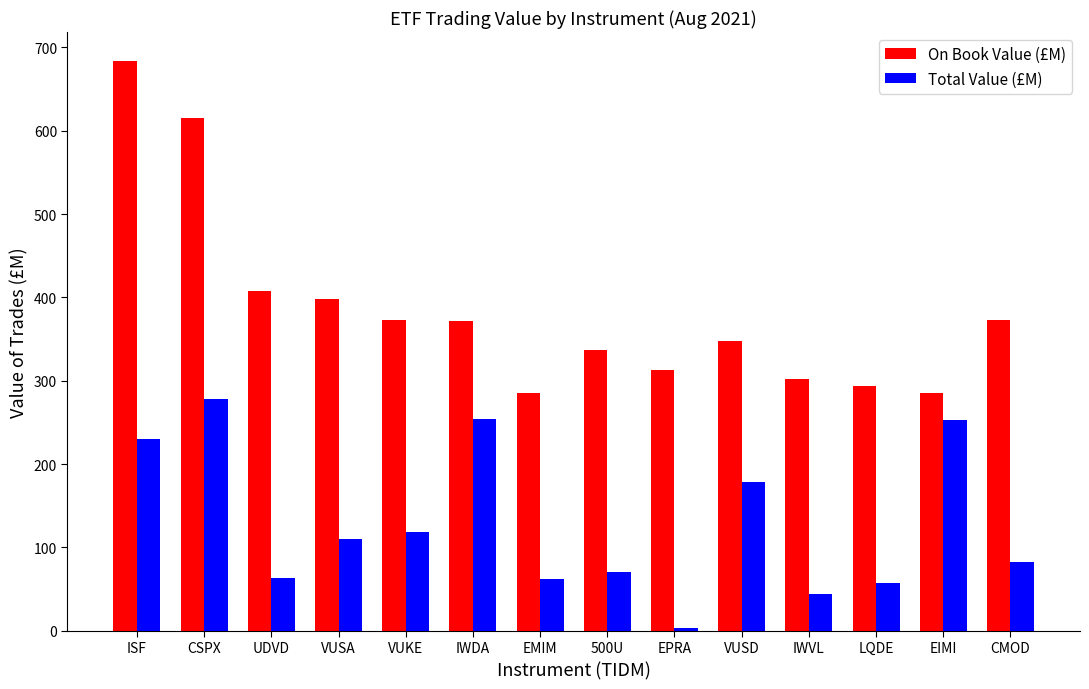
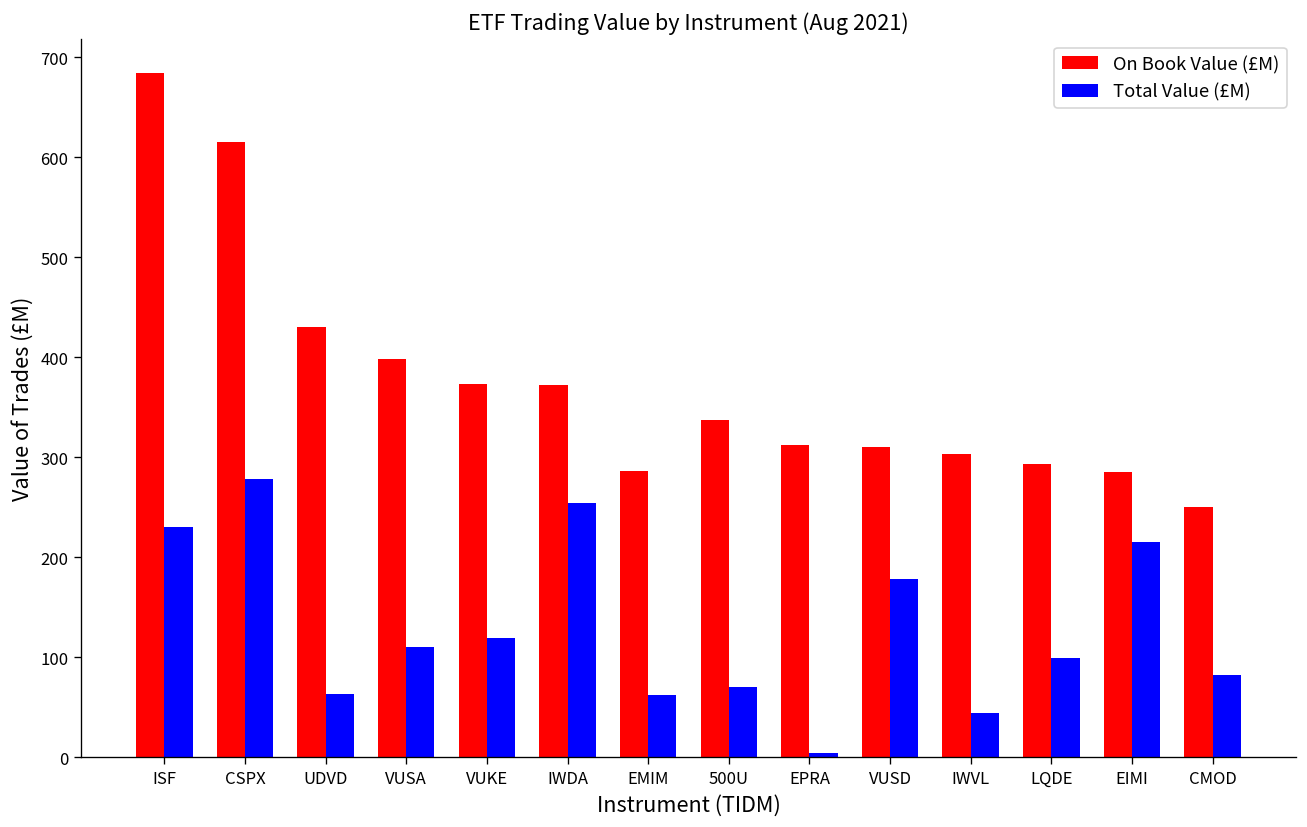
On Book Value (£M), UDVD: 410 -> 430
On Book Value (£M), VUSD: 350 -> 310
Total Value (£M), LQDE: 60 -> 100
Total Value (£M), EIMI: 250 -> 210
On Book Value (£M), CMOD: 370 -> 250
